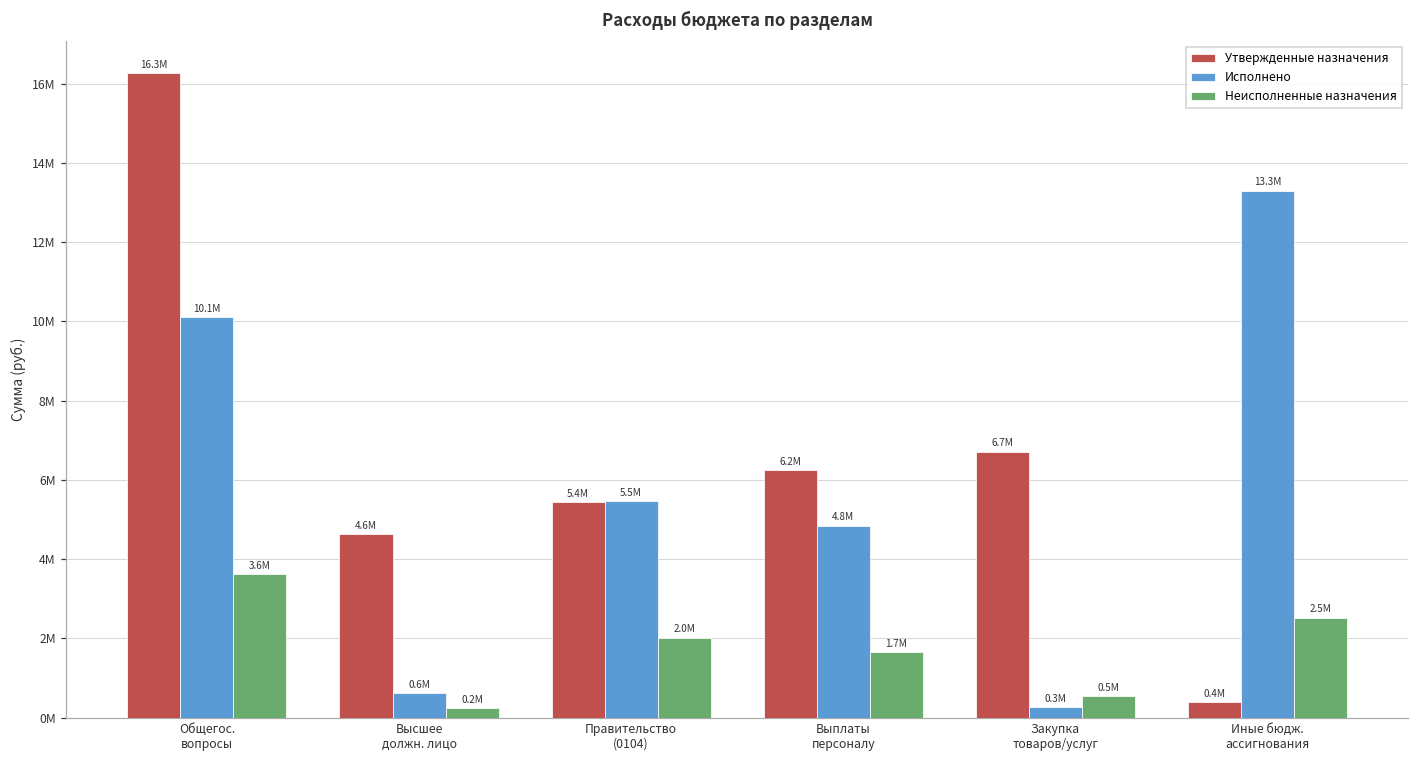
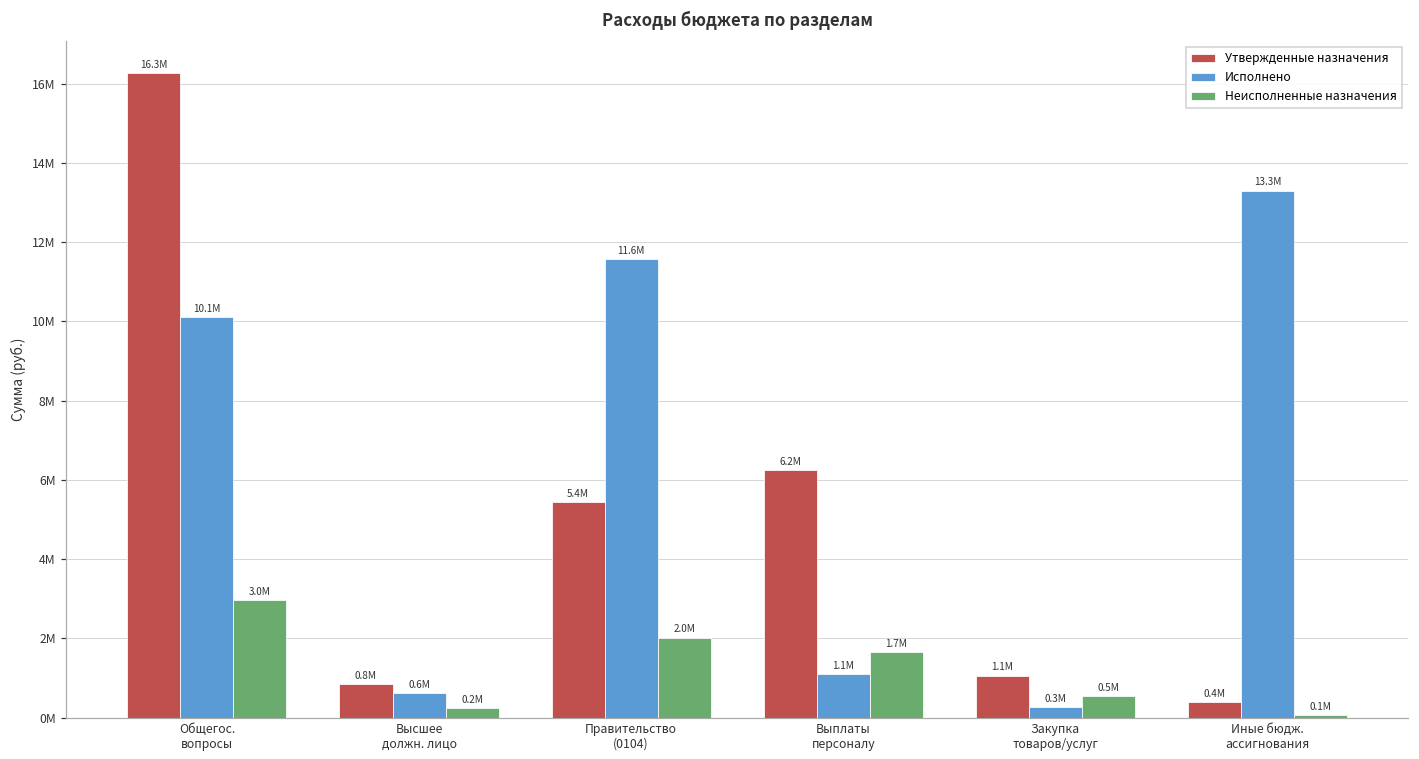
Неисполненные назначения, Общегос. вопросы: 3.6M -> 3.0M
Утвержденные назначения, Высшее должн. лицо: 4.6M -> 0.8M
Исполнено, Правительство (0104): 5.5M -> 11.6M
Исполнено, Выплаты персоналу: 4.8M -> 1.1M
Утвержденные назначения, Закупка товаров/услуг: 6.7M -> 1.1M
Неисполненные назначения, Иные бюдж. ассигнования: 2.5M -> 0.1M
